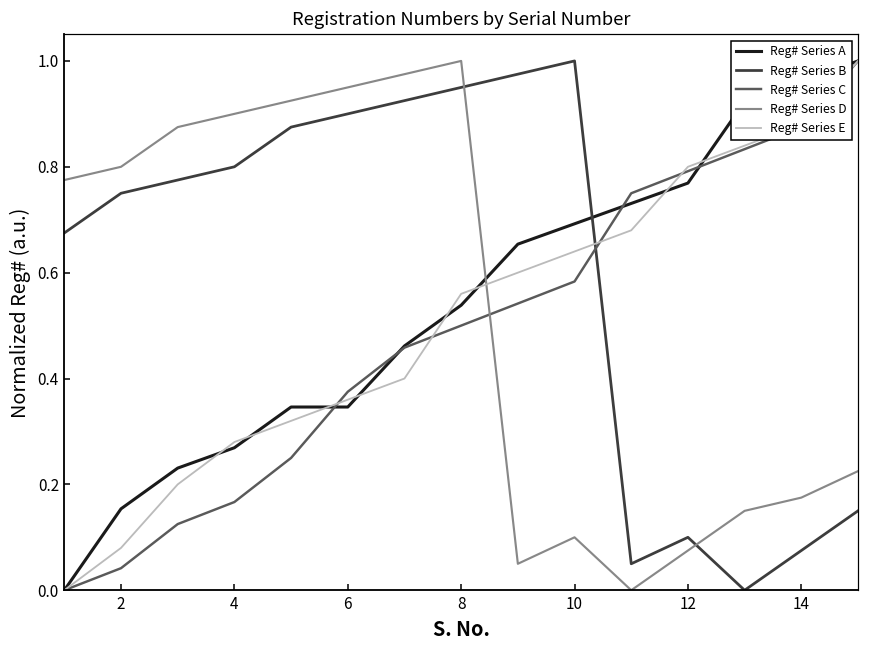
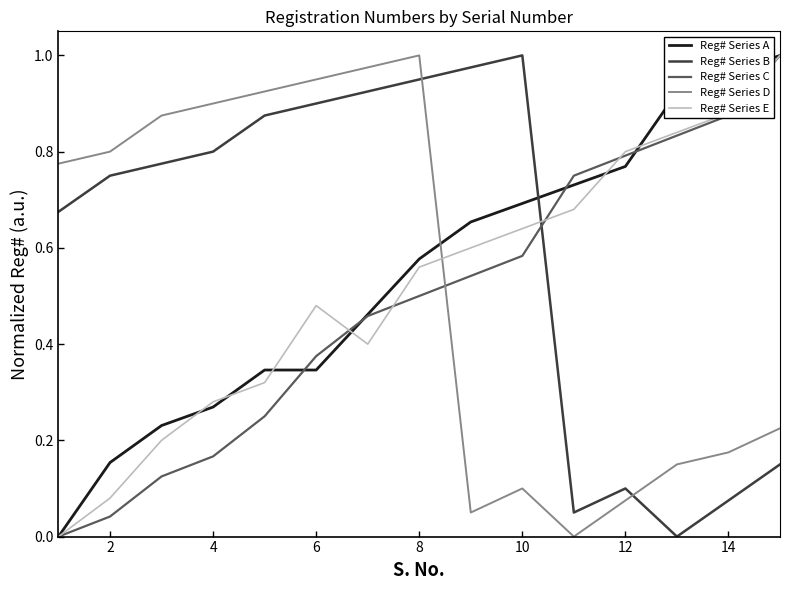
Reg# Series E, 6: 0.36 -> 0.48
Reg# Series A, 8: 0.54 -> 0.58
